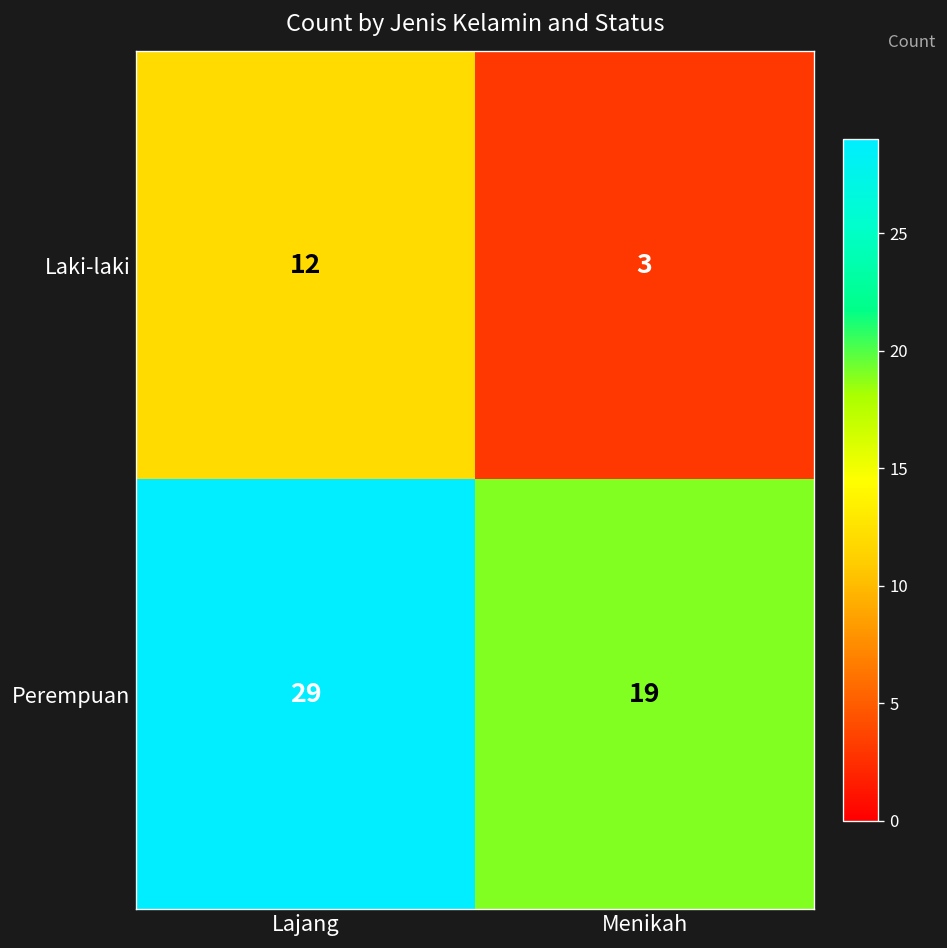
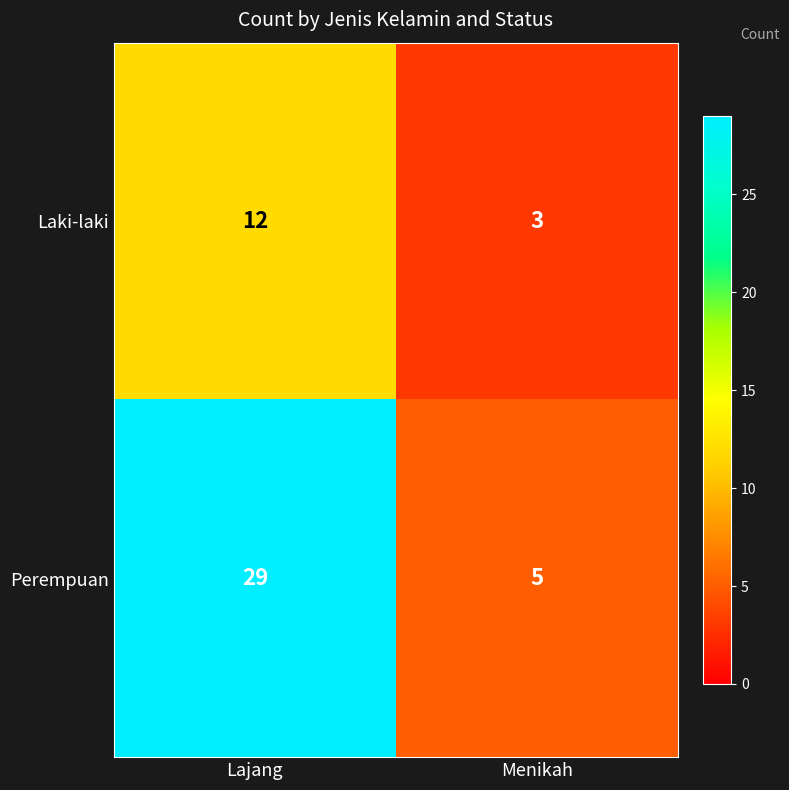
Perempuan, Menikah: 19 -> 5
